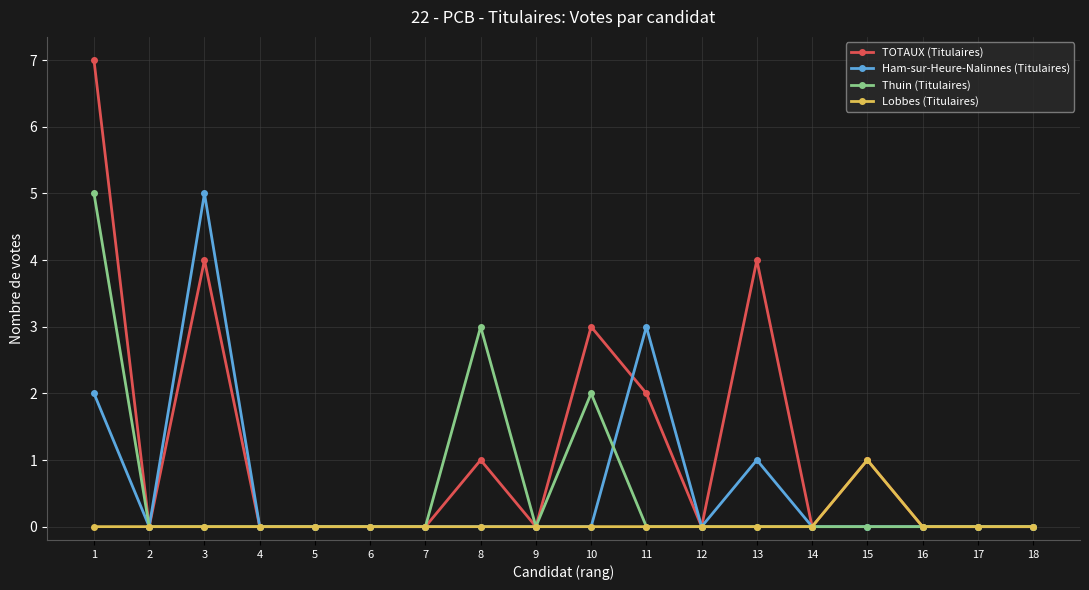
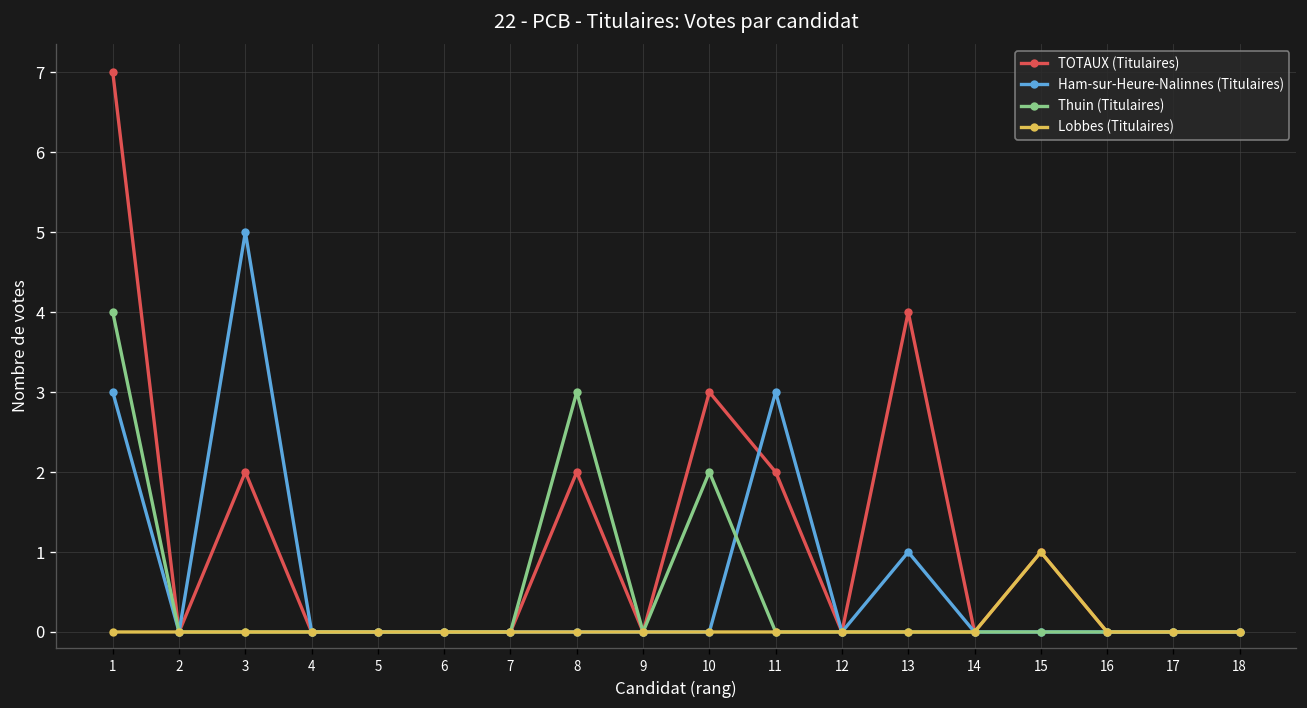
Ham-sur-Heure-Nalinnes (Titulaires), 1: 2 -> 3
Thuin (Titulaires), 1: 5 -> 4
TOTAUX (Titulaires), 3: 4 -> 2
TOTAUX (Titulaires), 8: 1 -> 2
